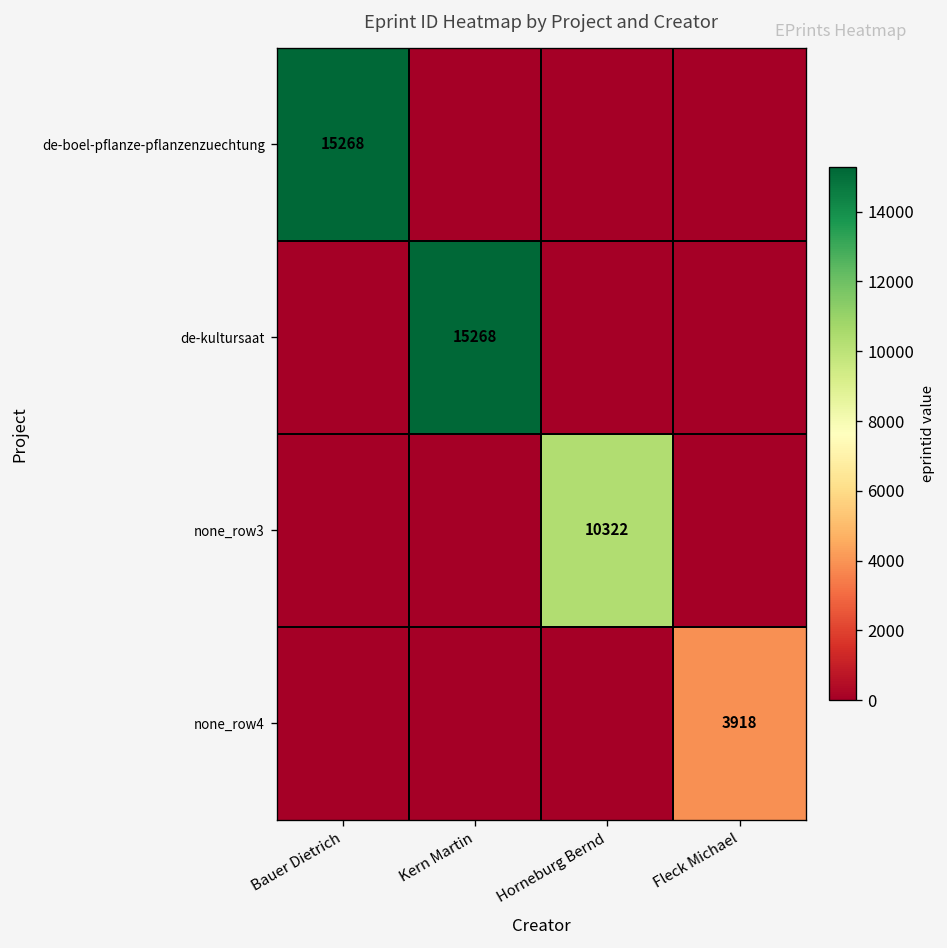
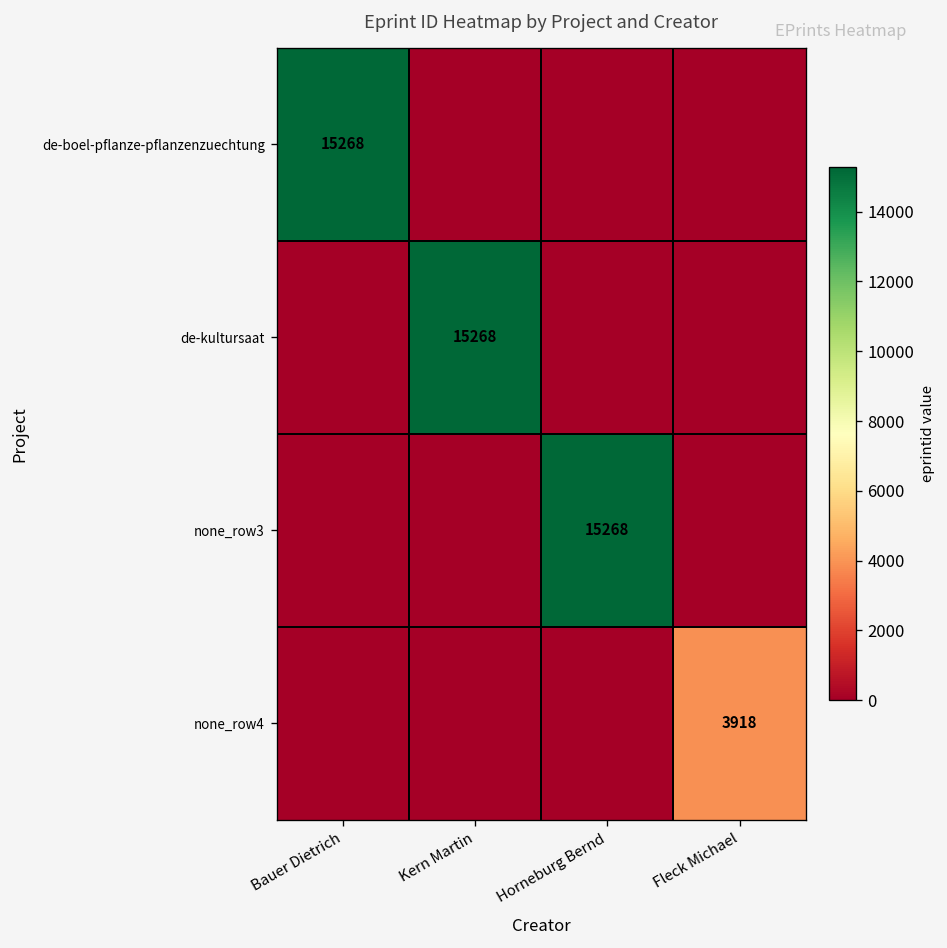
none_row3, Horneburg Bernd: 10322 -> 15268
